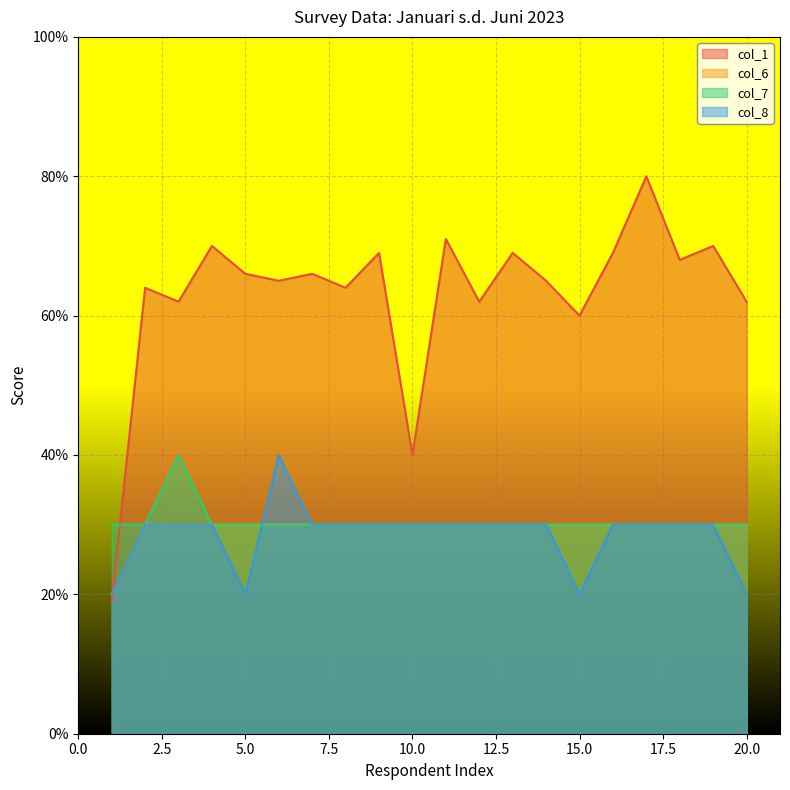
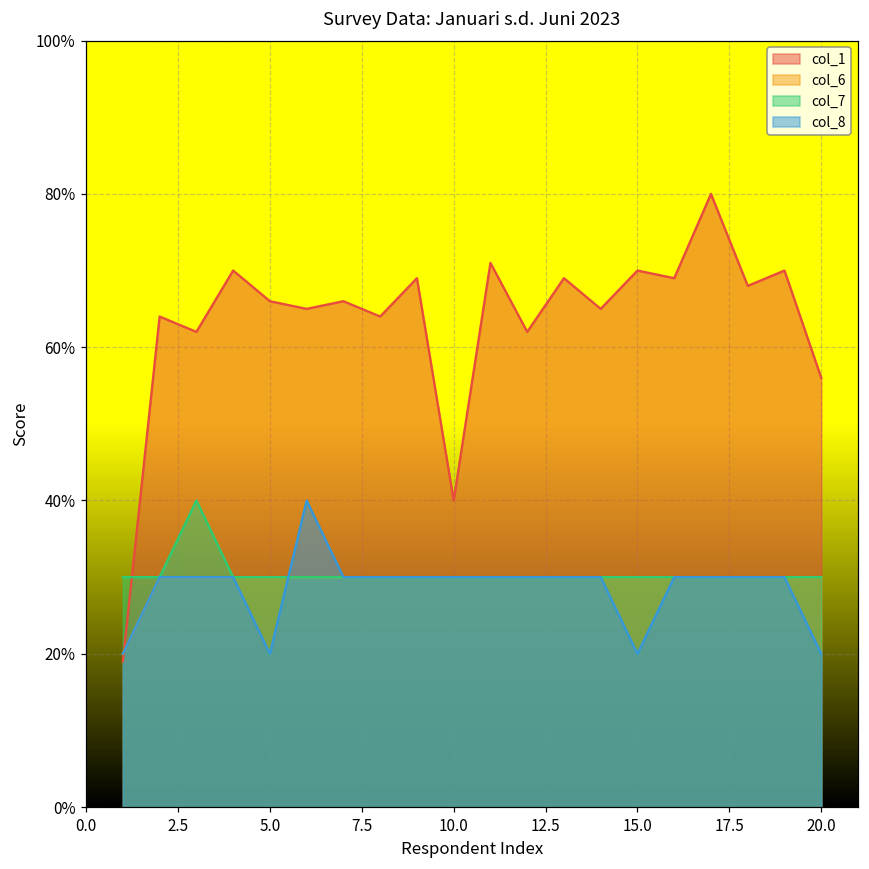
col_1, 15.0: 60% -> 70%
col_1, 20.0: 62% -> 56%
